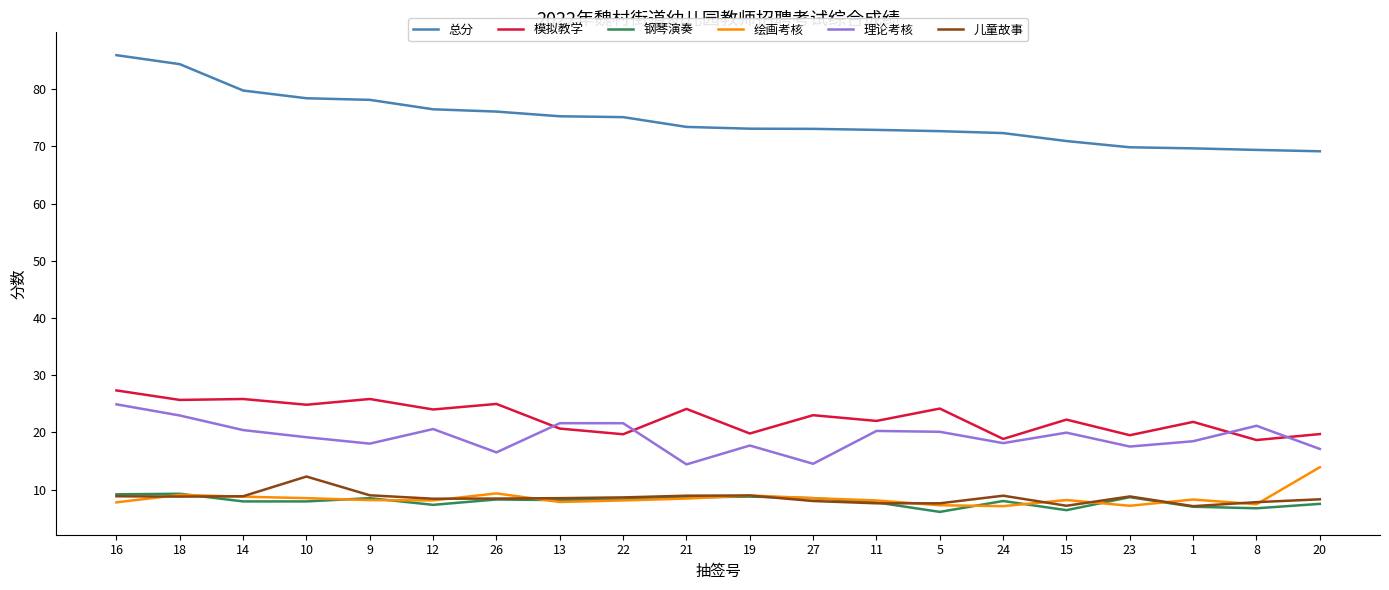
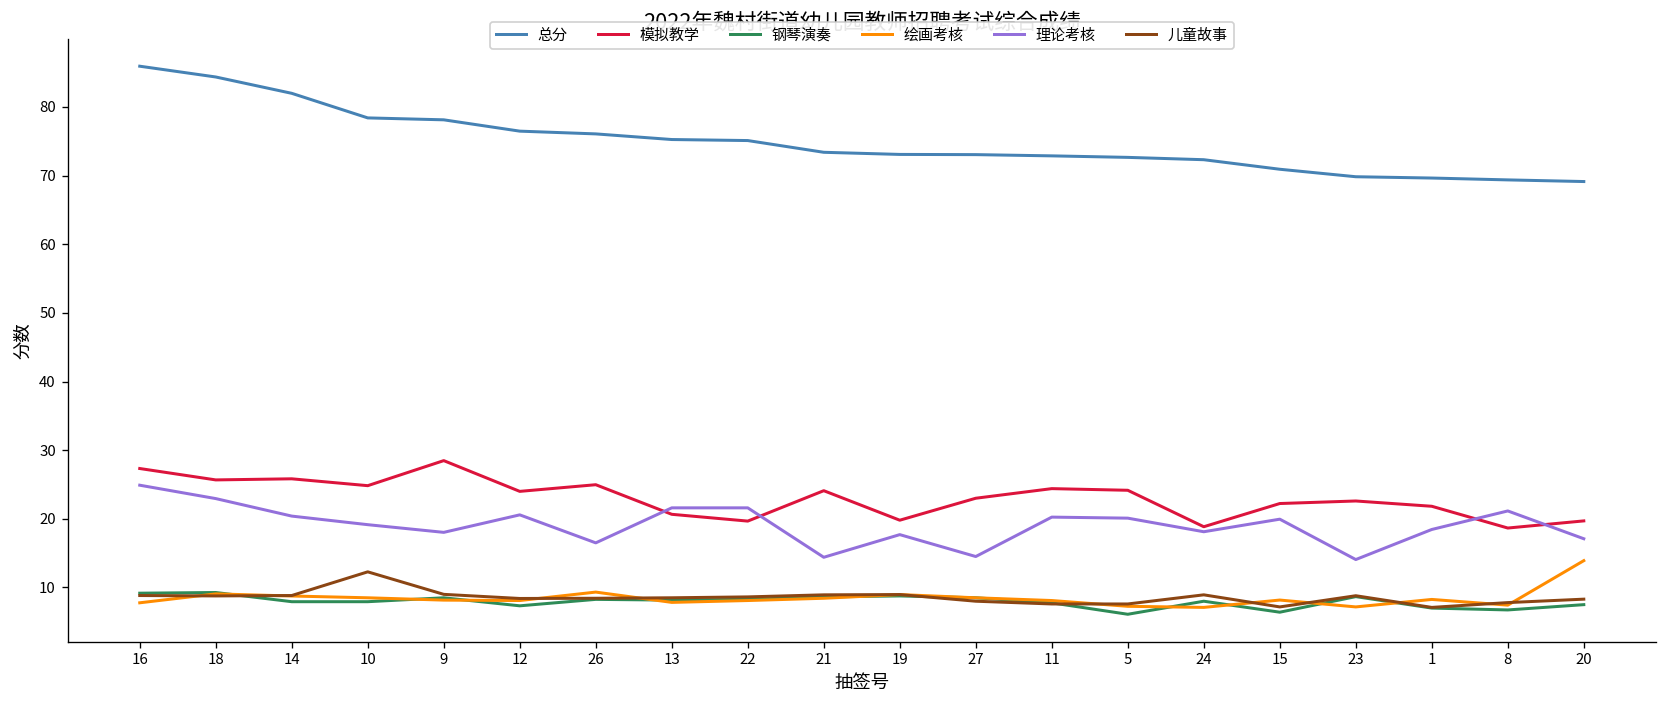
总分, 14: 80 -> 82
模拟教学, 9: 26 -> 28
模拟教学, 11: 22 -> 24
模拟教学, 23: 20 -> 23
理论考核, 23: 18 -> 14
